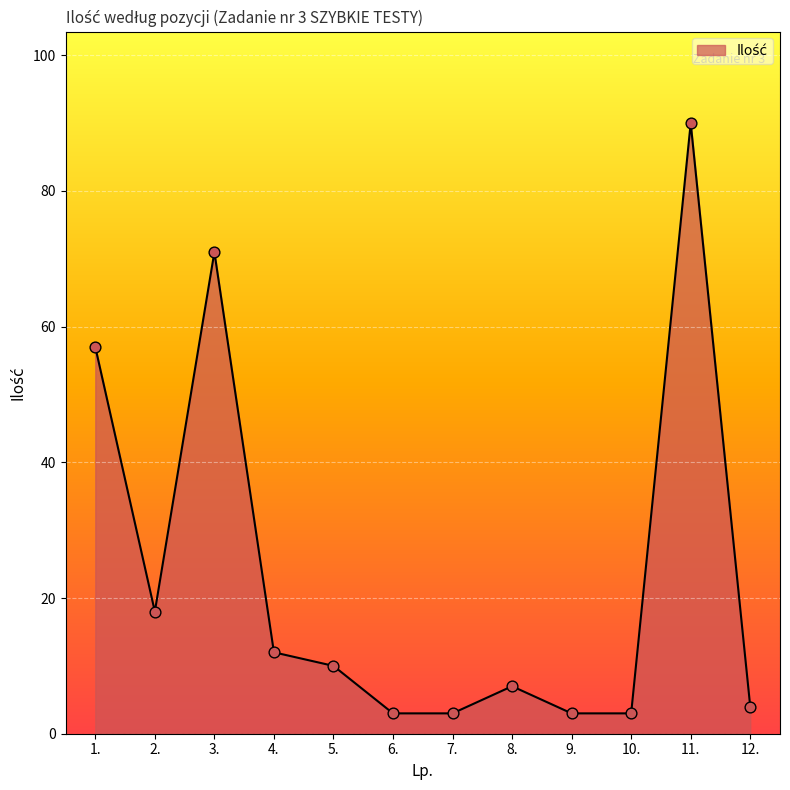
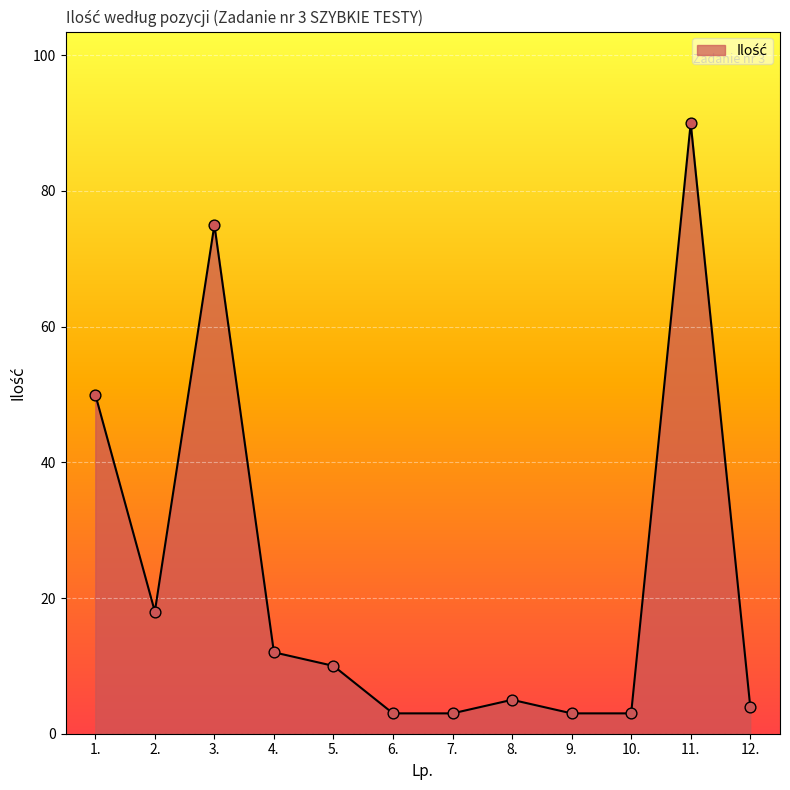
1.: 57 -> 50
3.: 71 -> 75
8.: 7 -> 5
